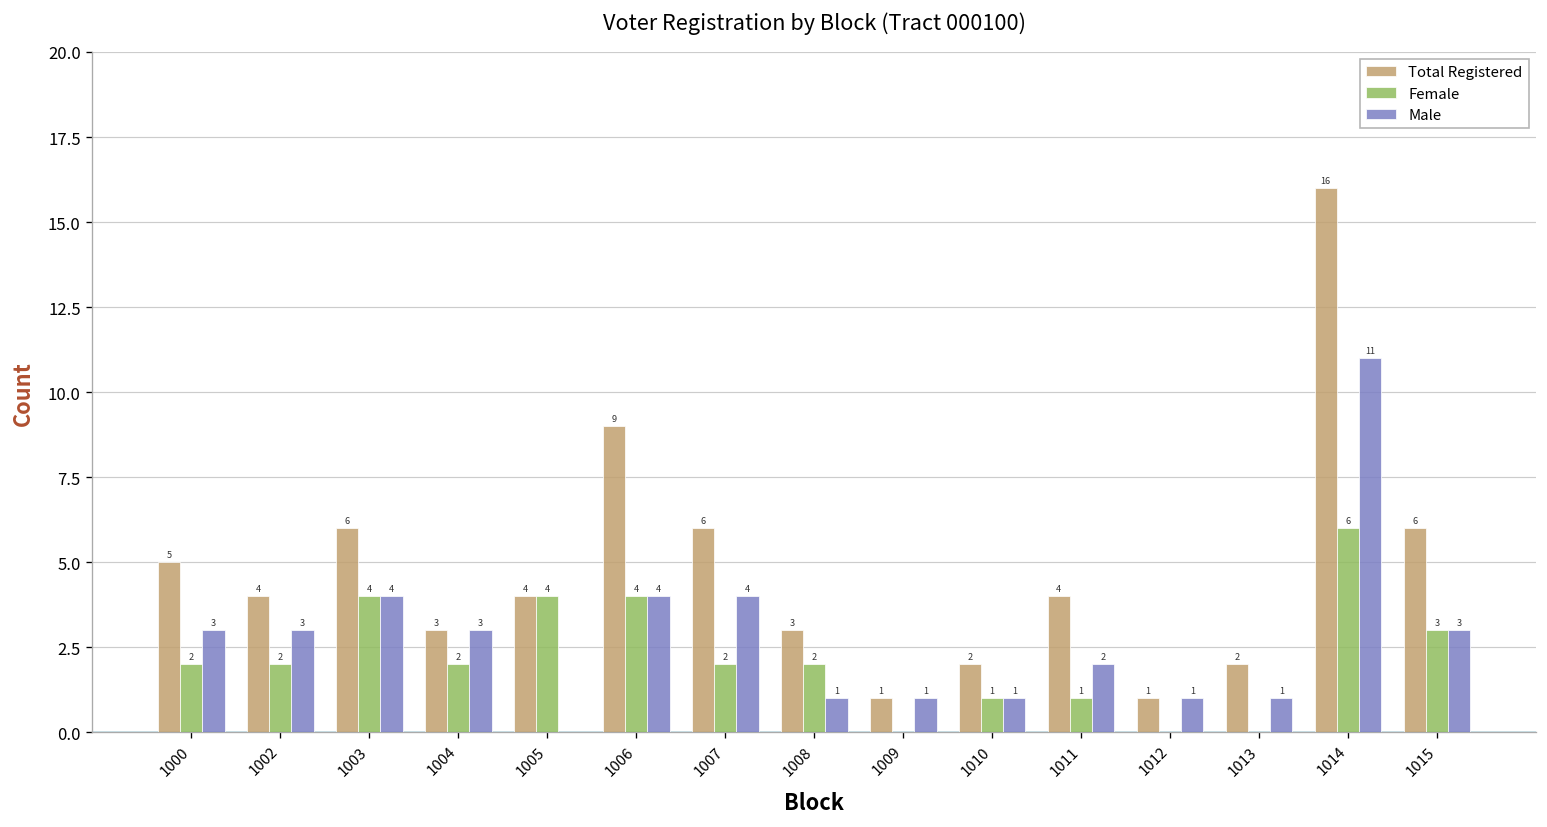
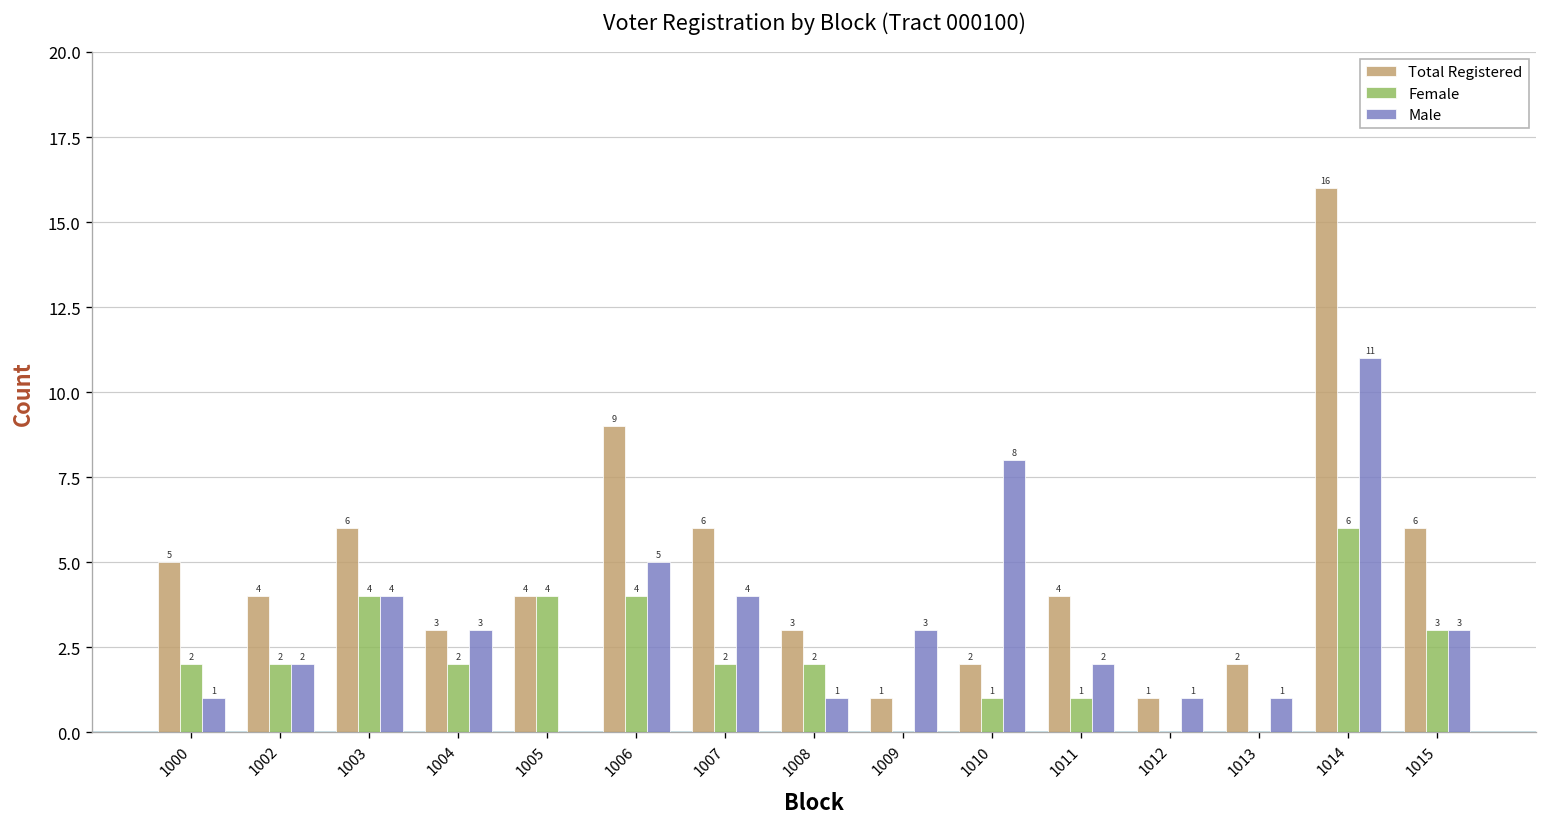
Male, 1000: 3 -> 1
Male, 1002: 3 -> 2
Male, 1006: 4 -> 5
Male, 1009: 1 -> 3
Male, 1010: 1 -> 8
